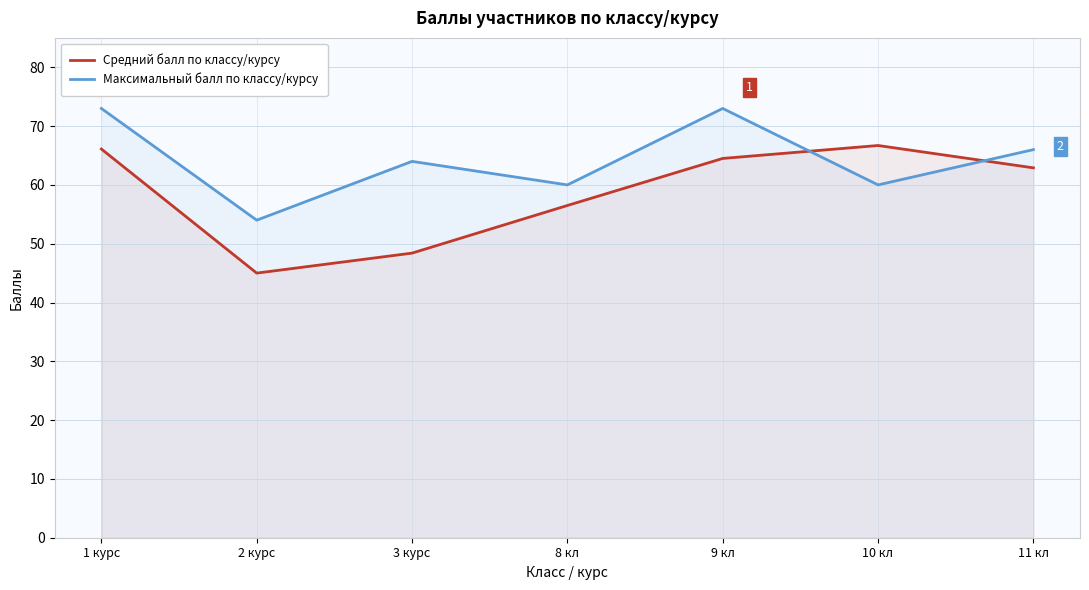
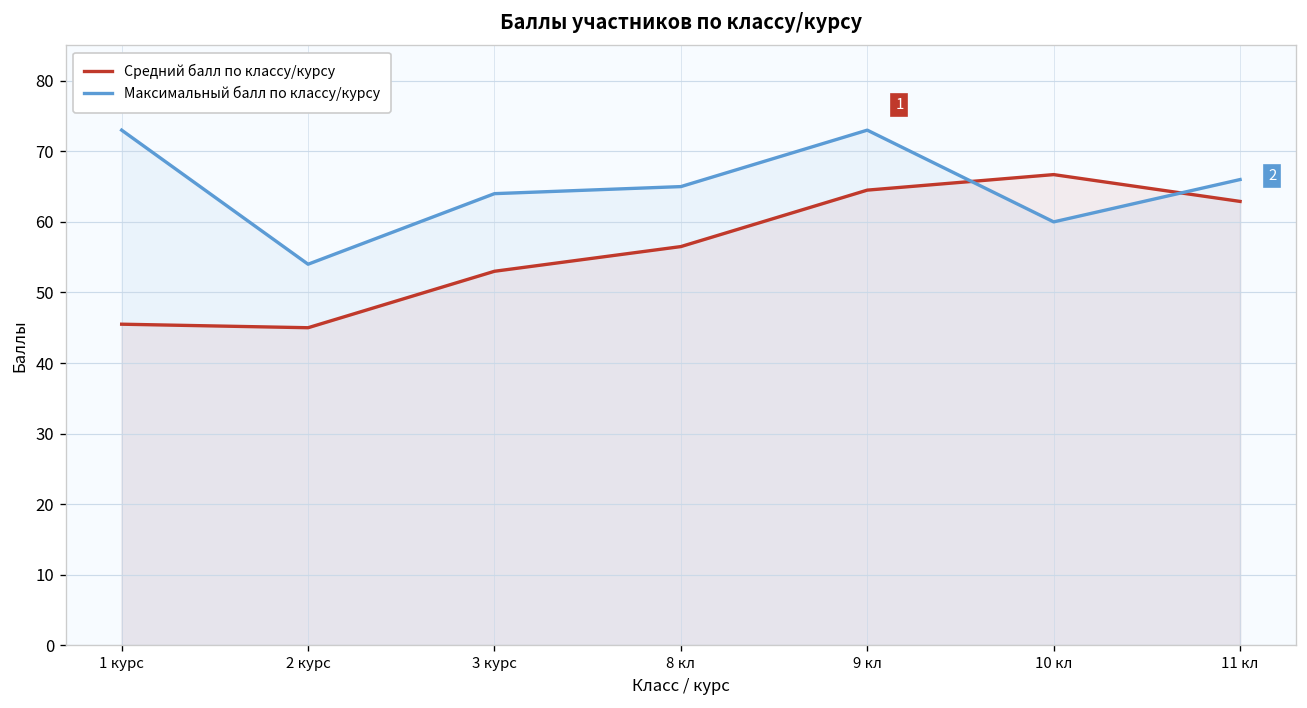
Средний балл по классу/курсу, 1 курс: 66 -> 46
Средний балл по классу/курсу, 3 курс: 48 -> 53
Максимальный балл по классу/курсу, 8 кл: 60 -> 65
